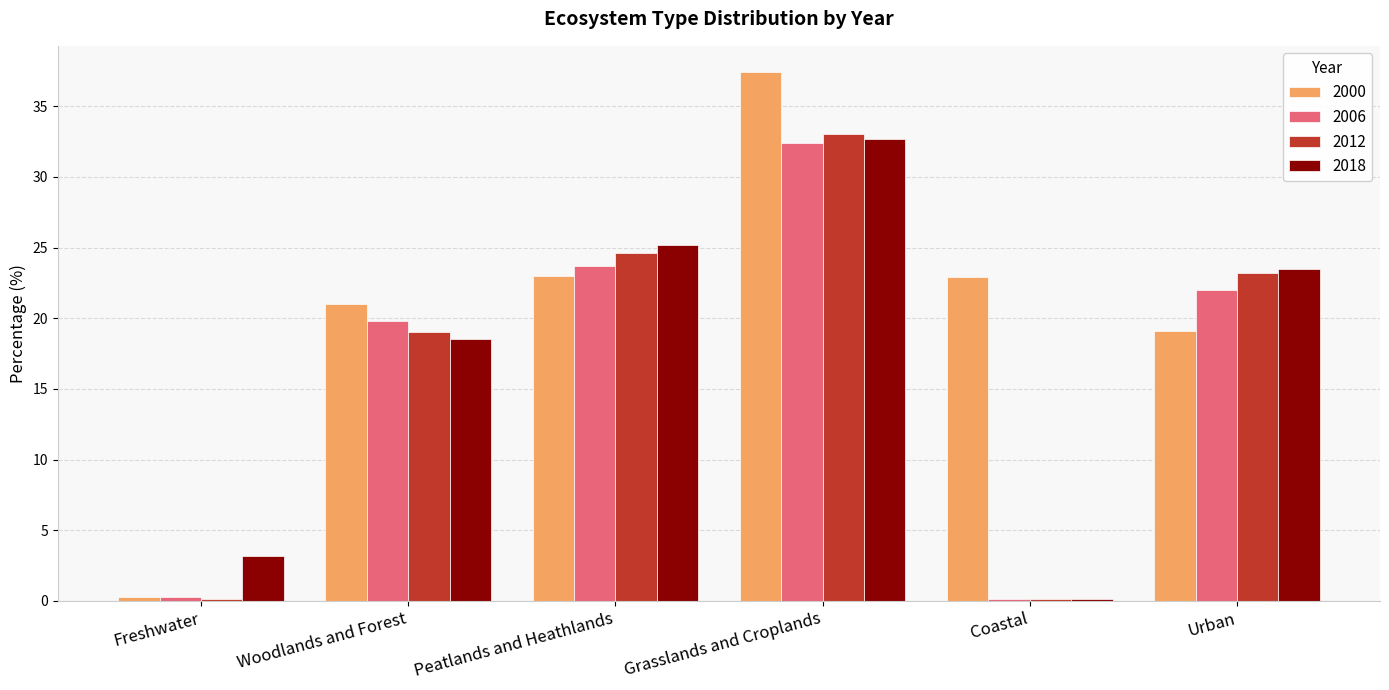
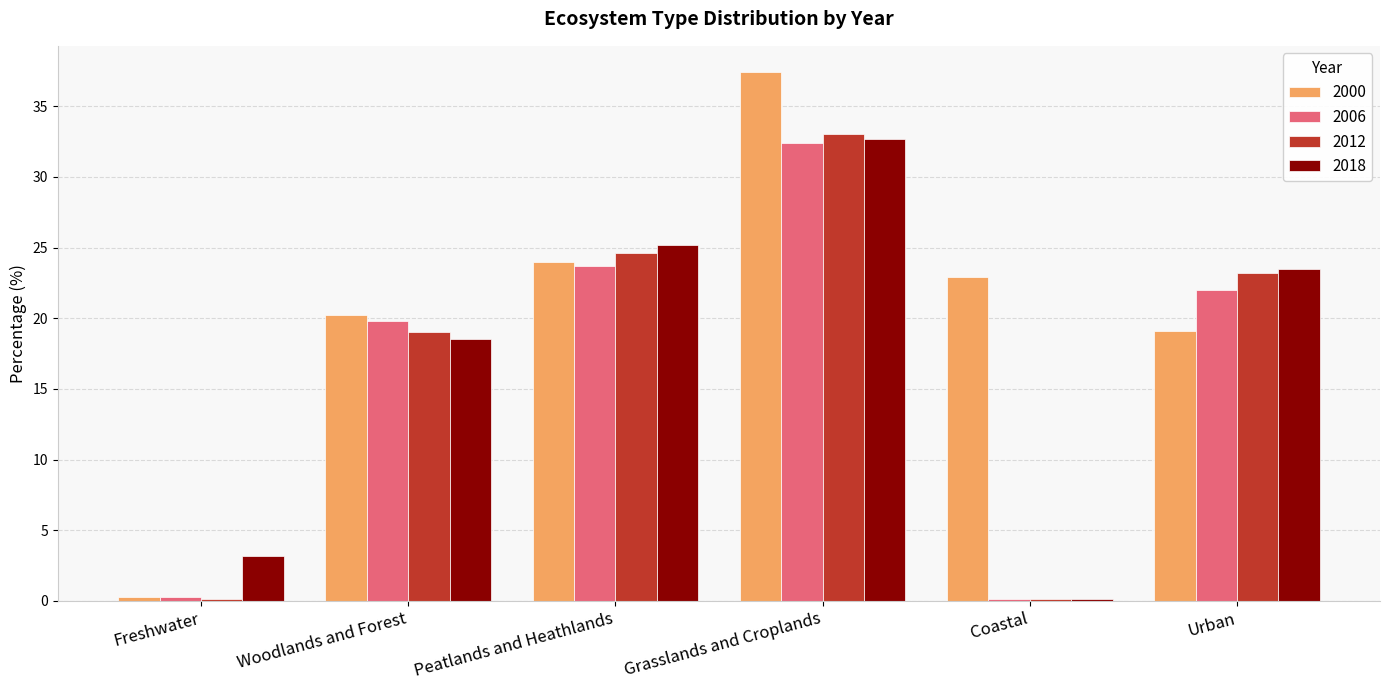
2000, Woodlands and Forest: 21.0 -> 20.2
2000, Peatlands and Heathlands: 23 -> 24
